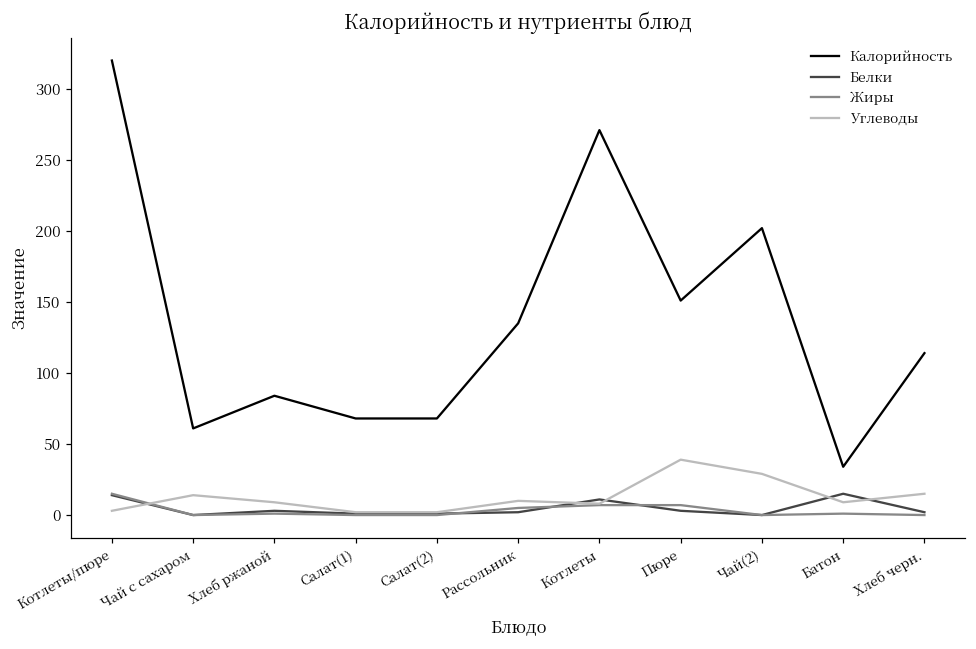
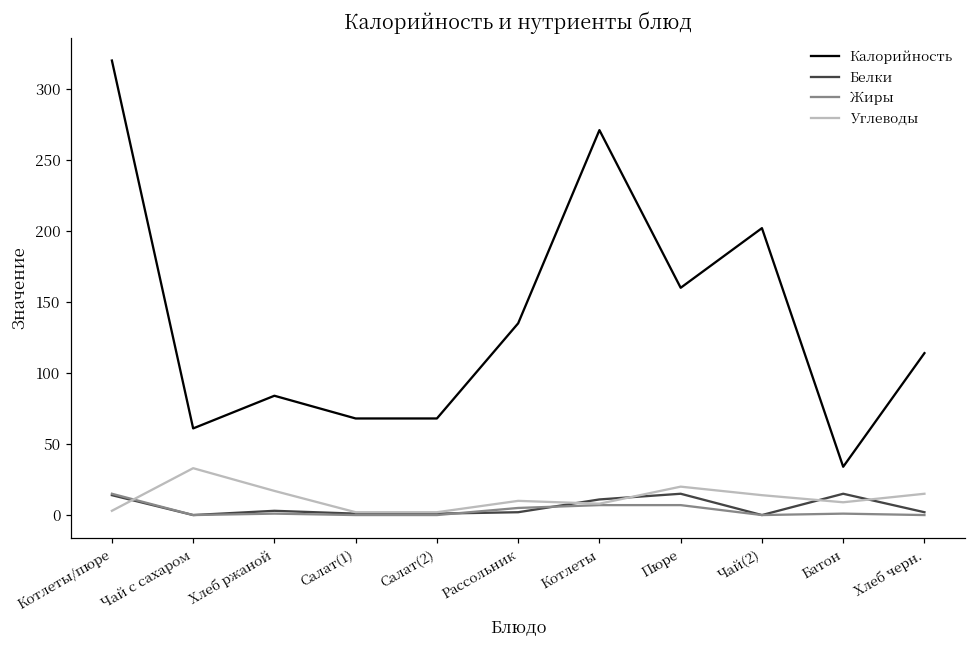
Углеводы, Чай с сахаром: 14 -> 33
Углеводы, Хлеб ржаной: 9 -> 17
Калорийность, Пюре: 151 -> 160
Белки, Пюре: 3 -> 15
Углеводы, Пюре: 39 -> 20
Углеводы, Чай(2): 29 -> 14
